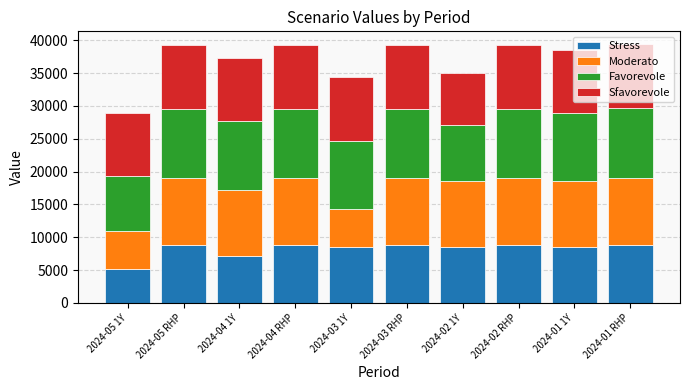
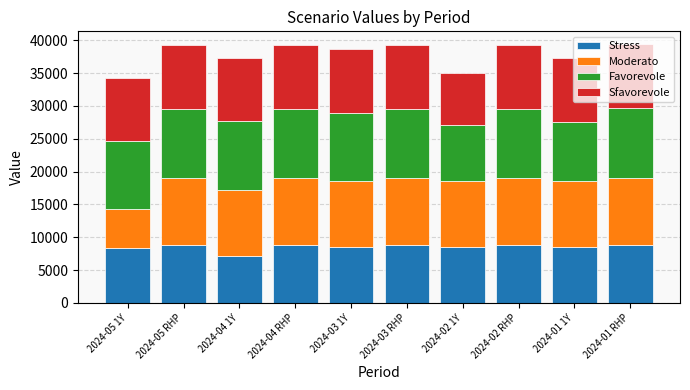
Stress, 2024-05 1Y: 5000 -> 8000
Favorevole, 2024-05 1Y: 8000 -> 10000
Moderato, 2024-03 1Y: 6000 -> 10000
Favorevole, 2024-01 1Y: 10000 -> 9000
